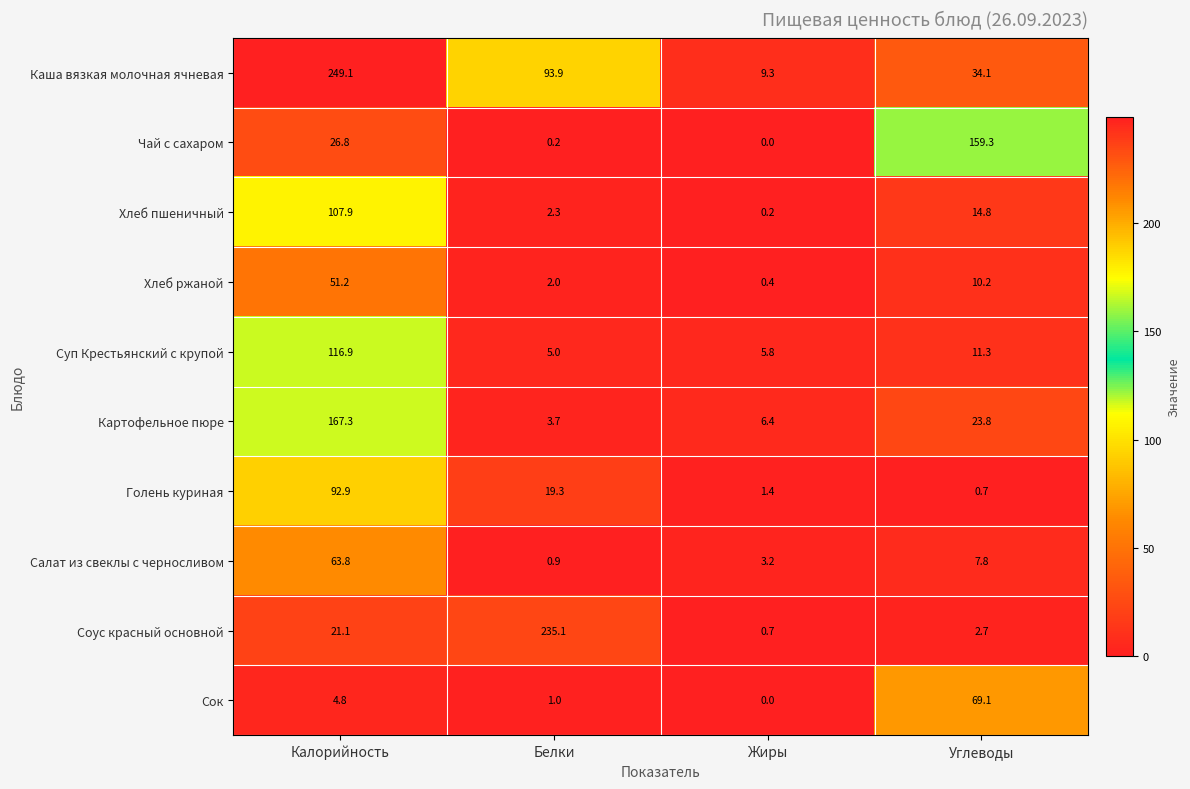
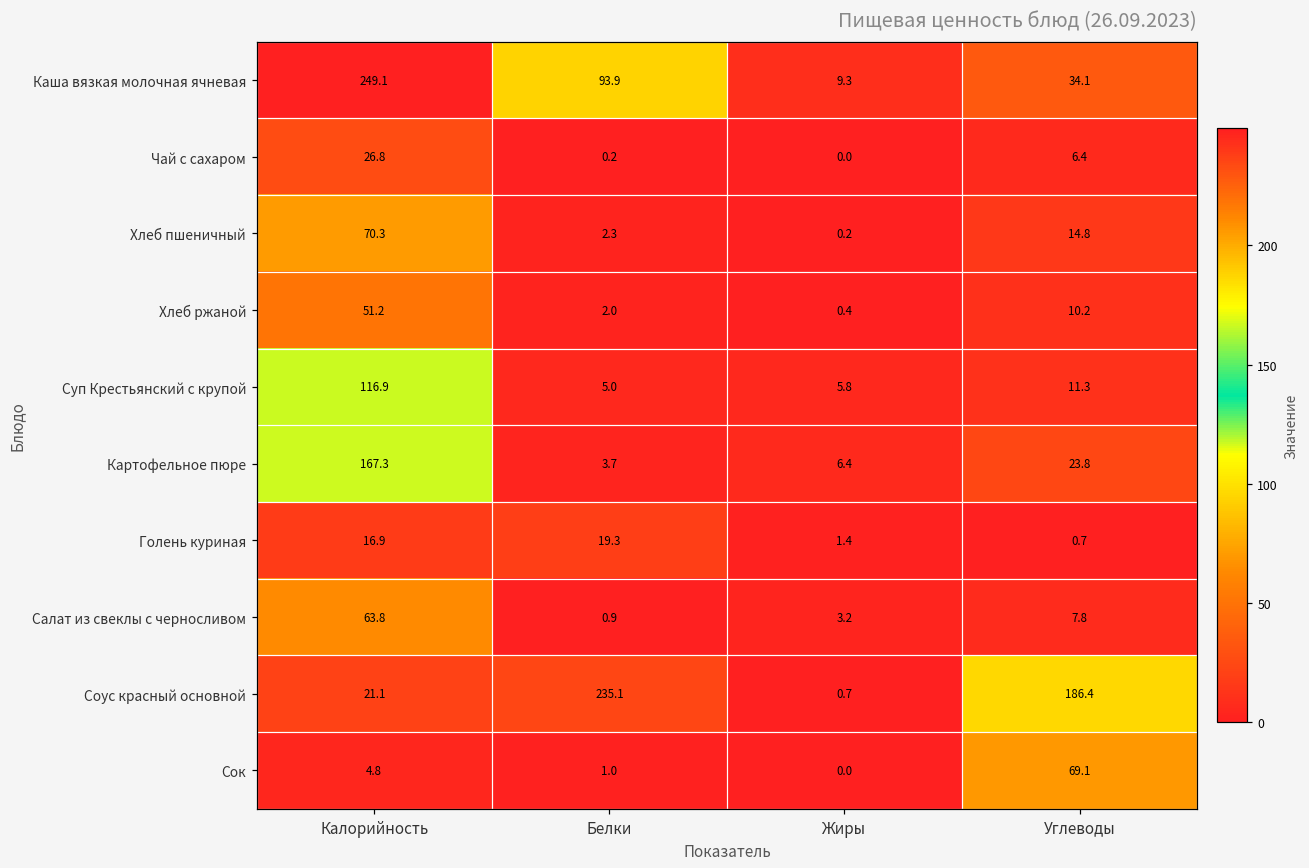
Чай с сахаром, Углеводы: 159.3 -> 6.4
Хлеб пшеничный, Калорийность: 107.9 -> 70.3
Голень куриная, Калорийность: 92.9 -> 16.9
Соус красный основной, Углеводы: 2.7 -> 186.4
